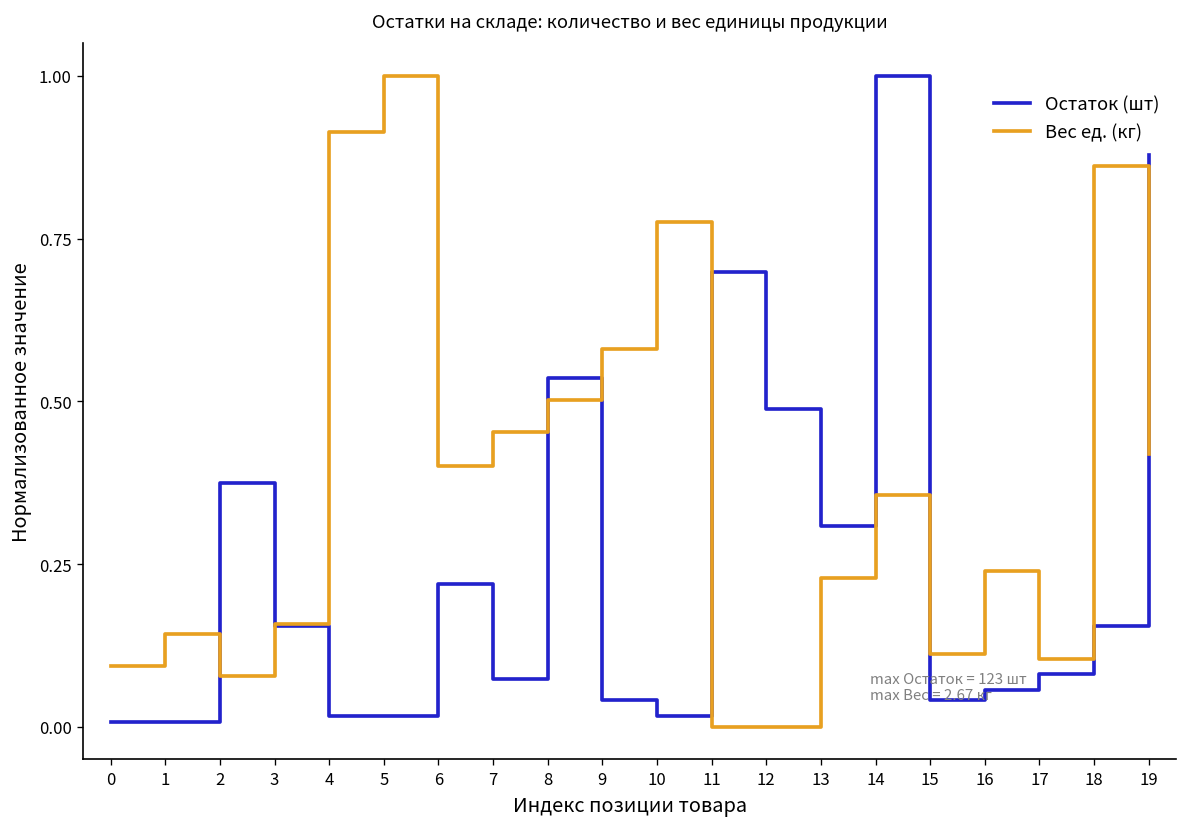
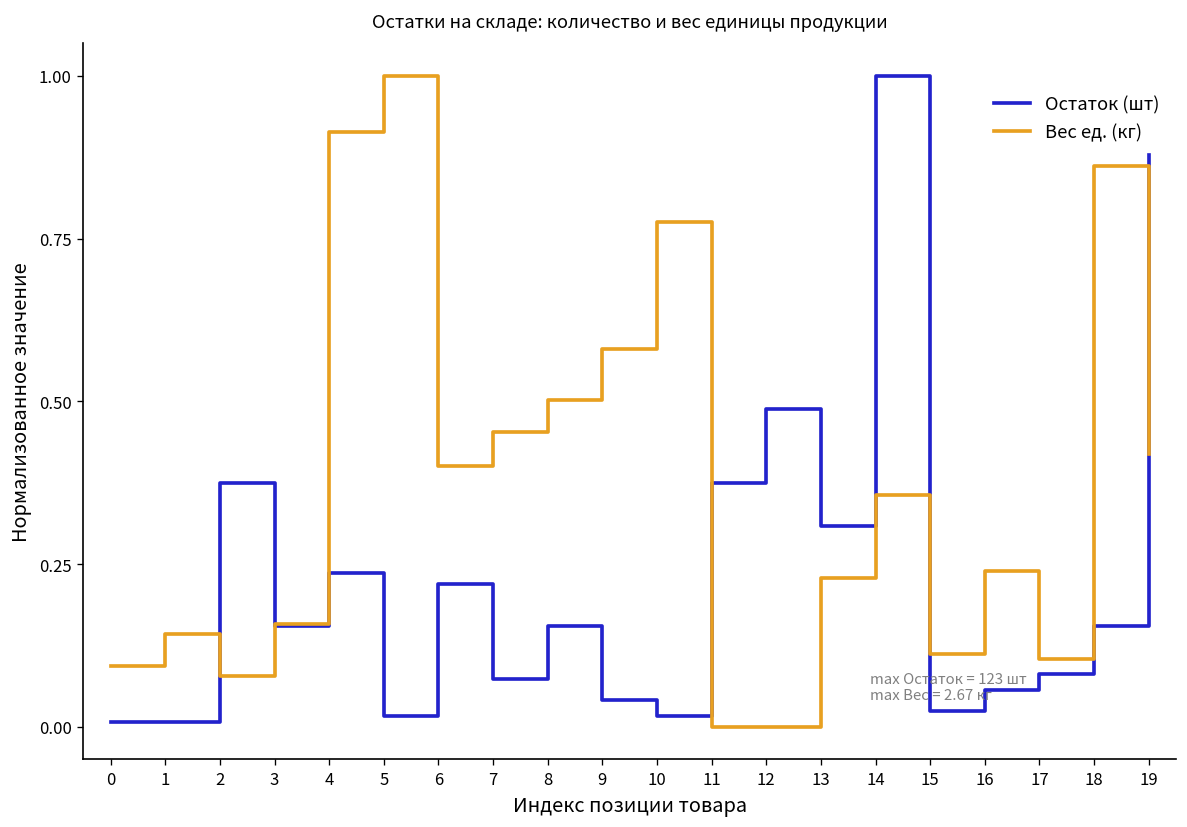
Остаток (шт), 4: 0.02 -> 0.24
Остаток (шт), 8: 0.54 -> 0.15
Остаток (шт), 11: 0.70 -> 0.37
Остаток (шт), 15: 0.04 -> 0.02
